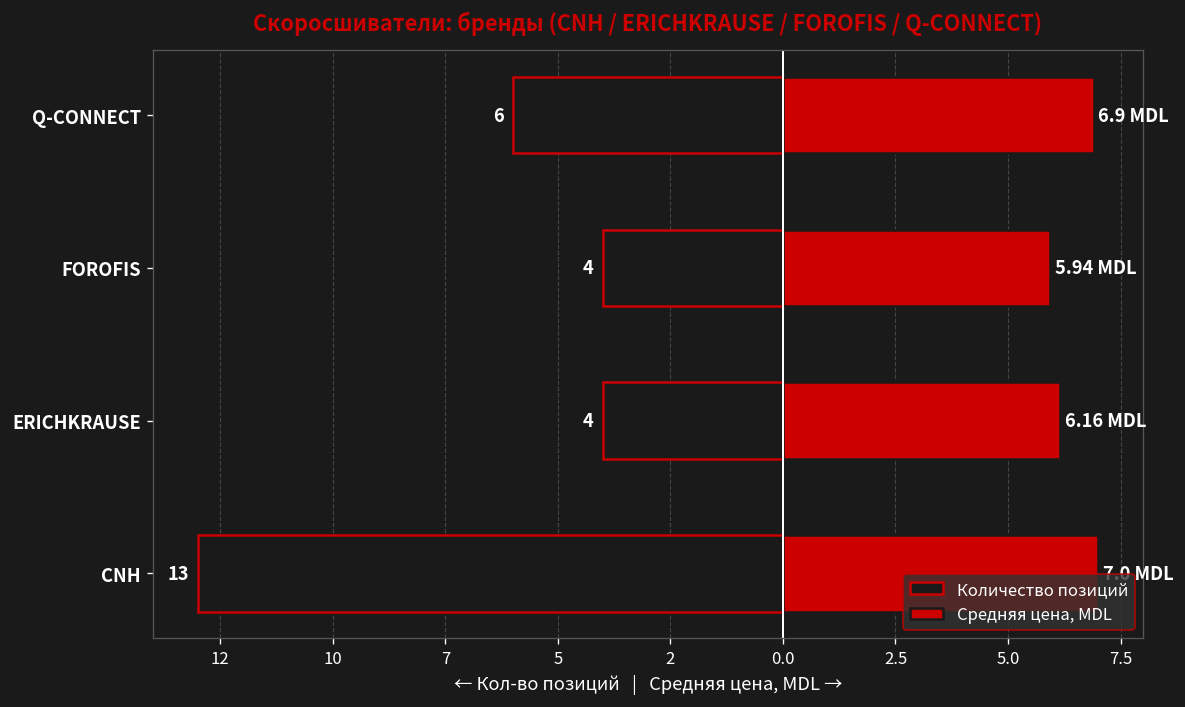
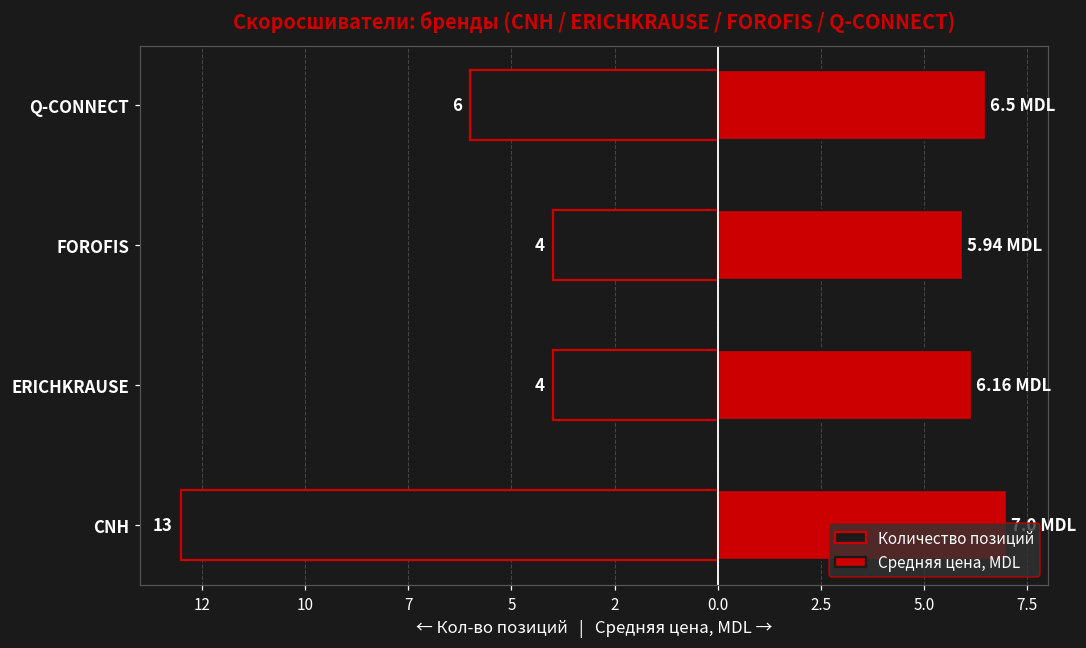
Средняя цена, MDL, Q-CONNECT: 6.9 -> 6.5
